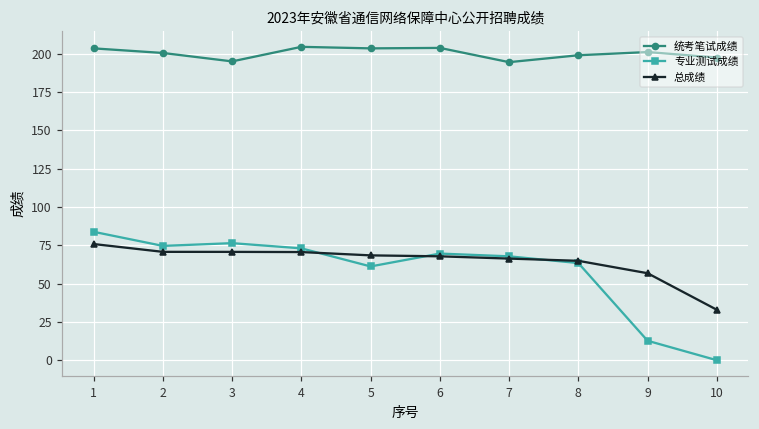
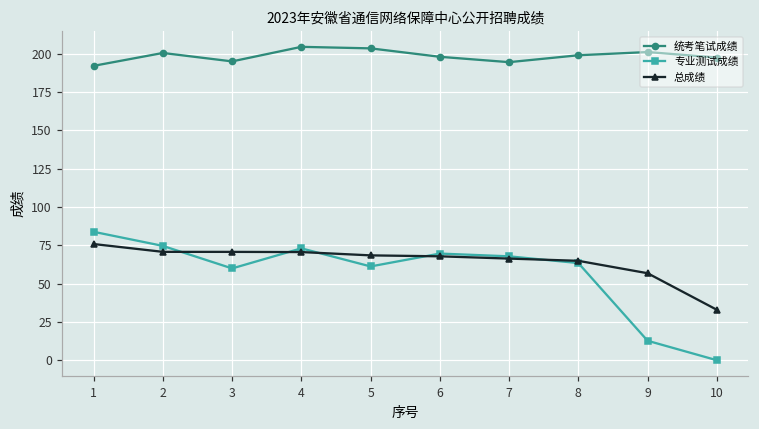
统考笔试成绩, 1: 204 -> 192
专业测试成绩, 3: 76 -> 60
统考笔试成绩, 6: 204 -> 198
